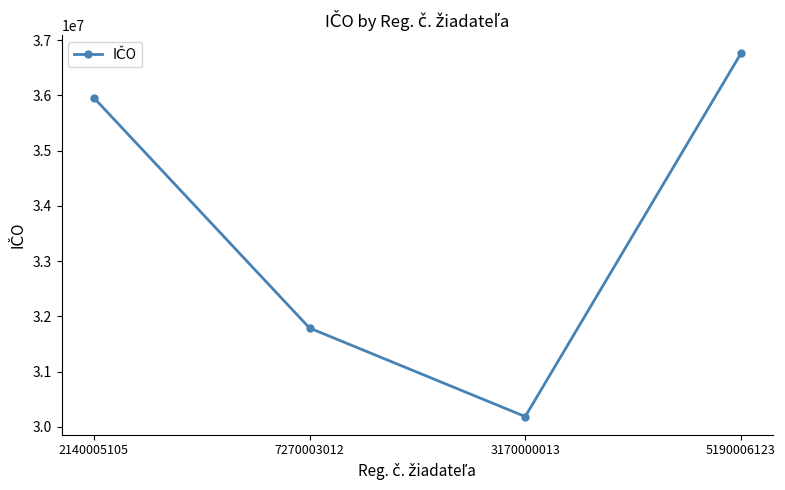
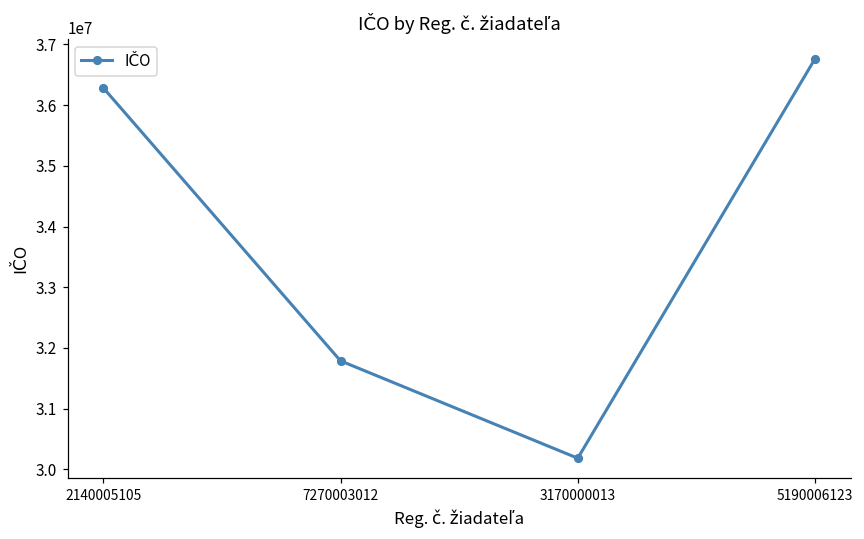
2140005105: 36000000 -> 36300000
